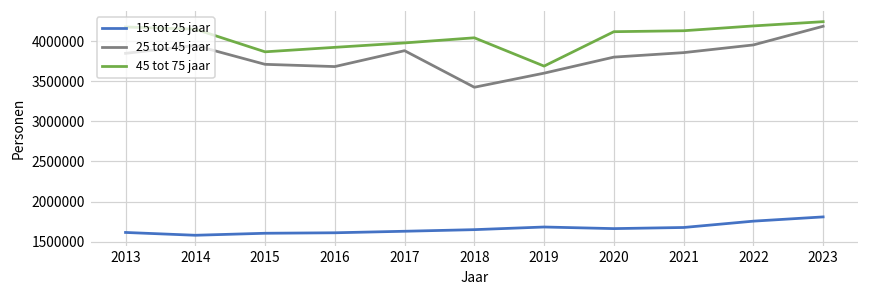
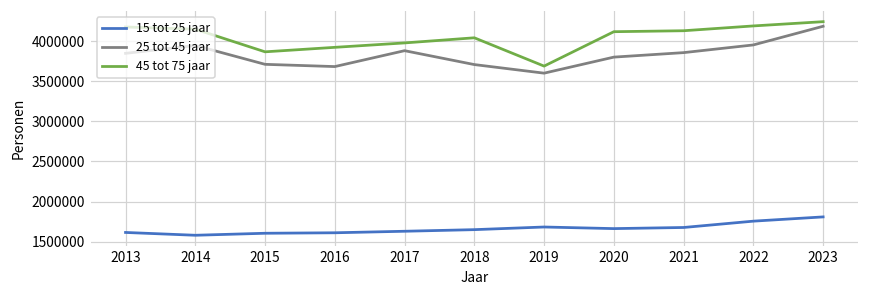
25 tot 45 jaar, 2018: 3400000 -> 3700000
